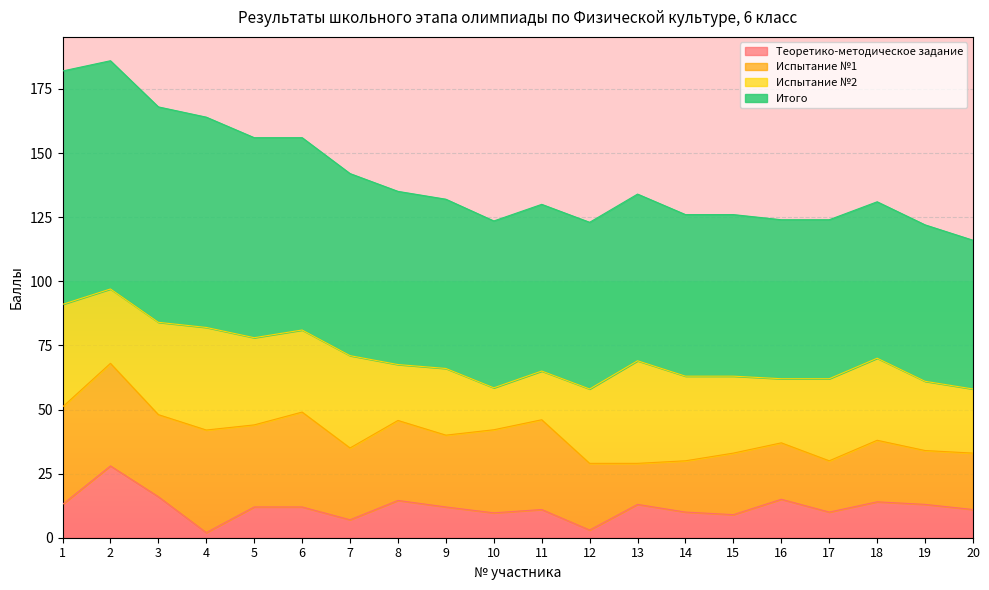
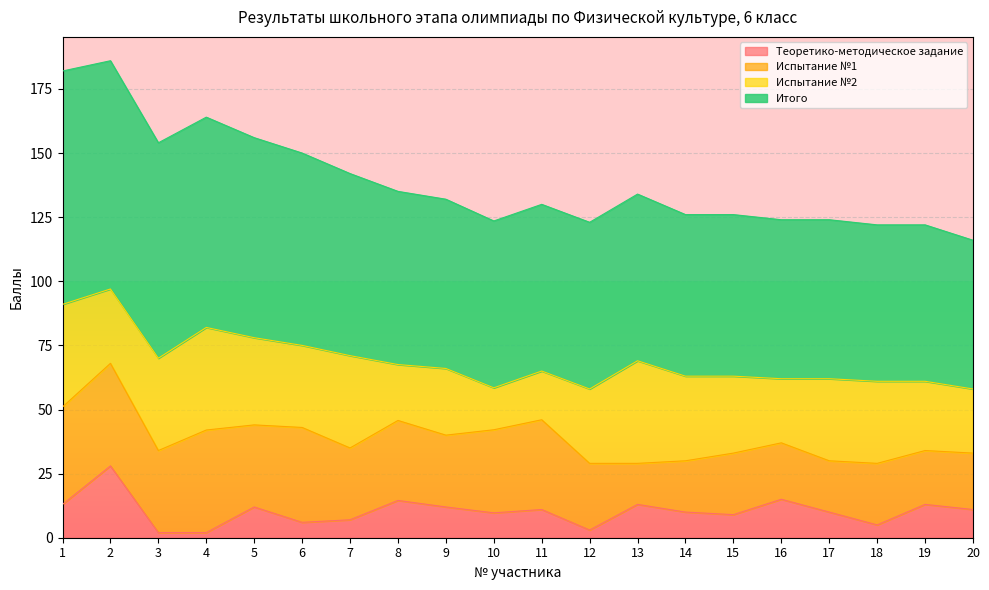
Теоретико-методическое задание, 3: 16 -> 2
Теоретико-методическое задание, 6: 12 -> 6
Теоретико-методическое задание, 18: 14 -> 5
